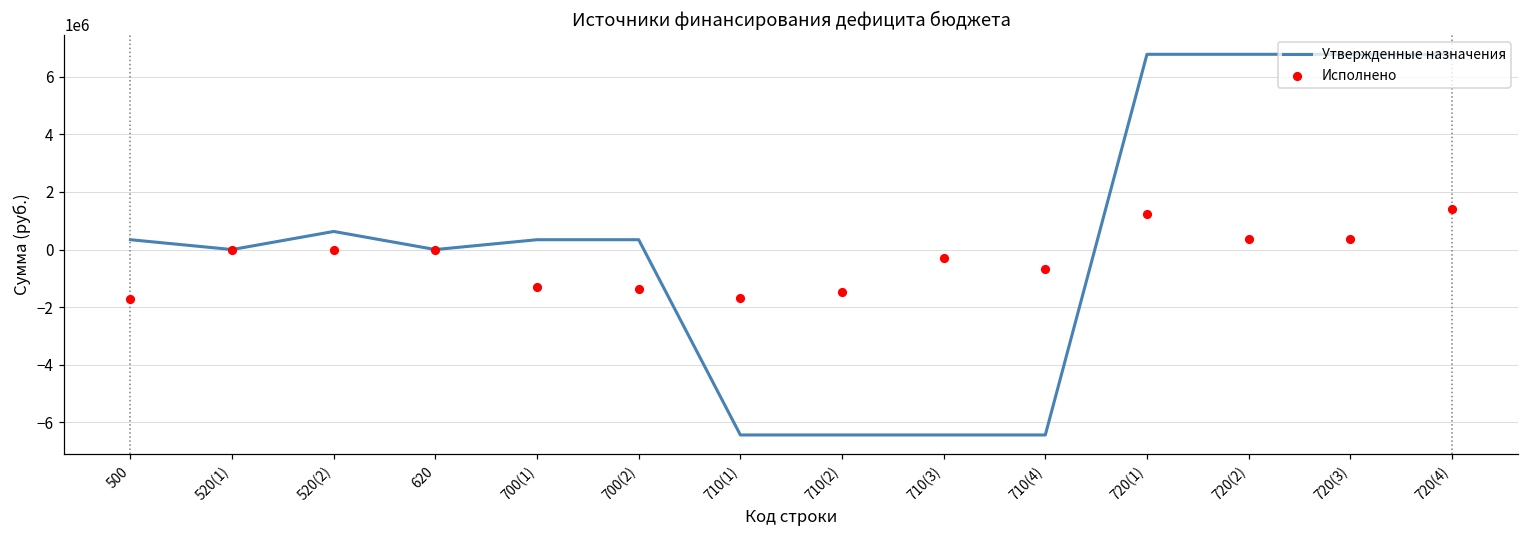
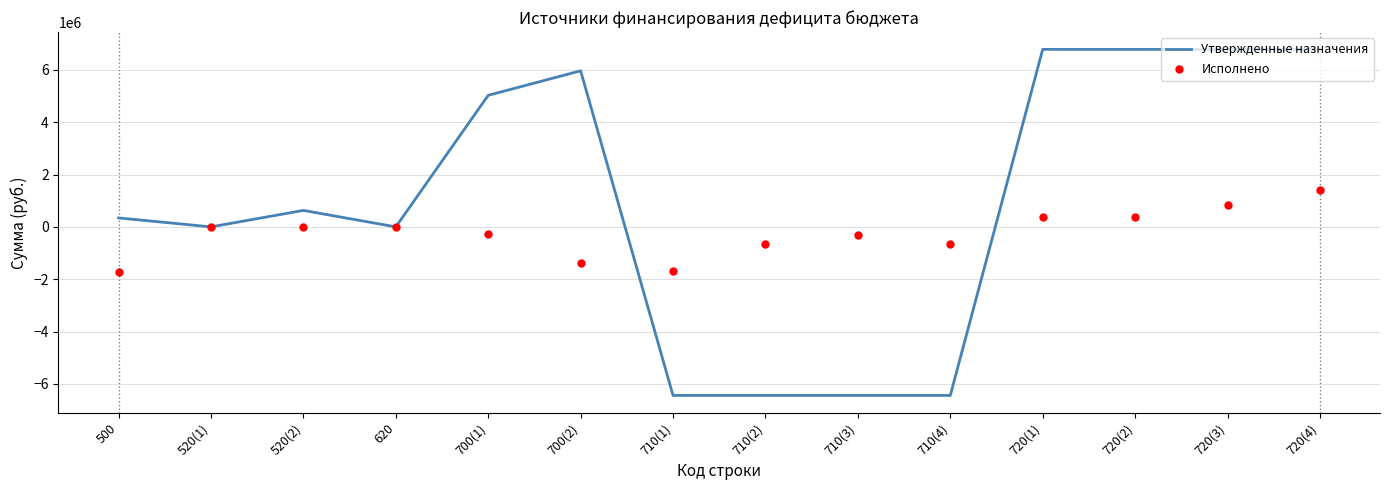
Утвержденные назначения, 700(1): 300000 -> 5000000
Исполнено, 700(1): -1300000 -> -300000
Утвержденные назначения, 700(2): 300000 -> 6000000
Исполнено, 710(2): -1500000 -> -700000
Исполнено, 720(1): 1200000 -> 400000
Исполнено, 720(3): 400000 -> 800000
